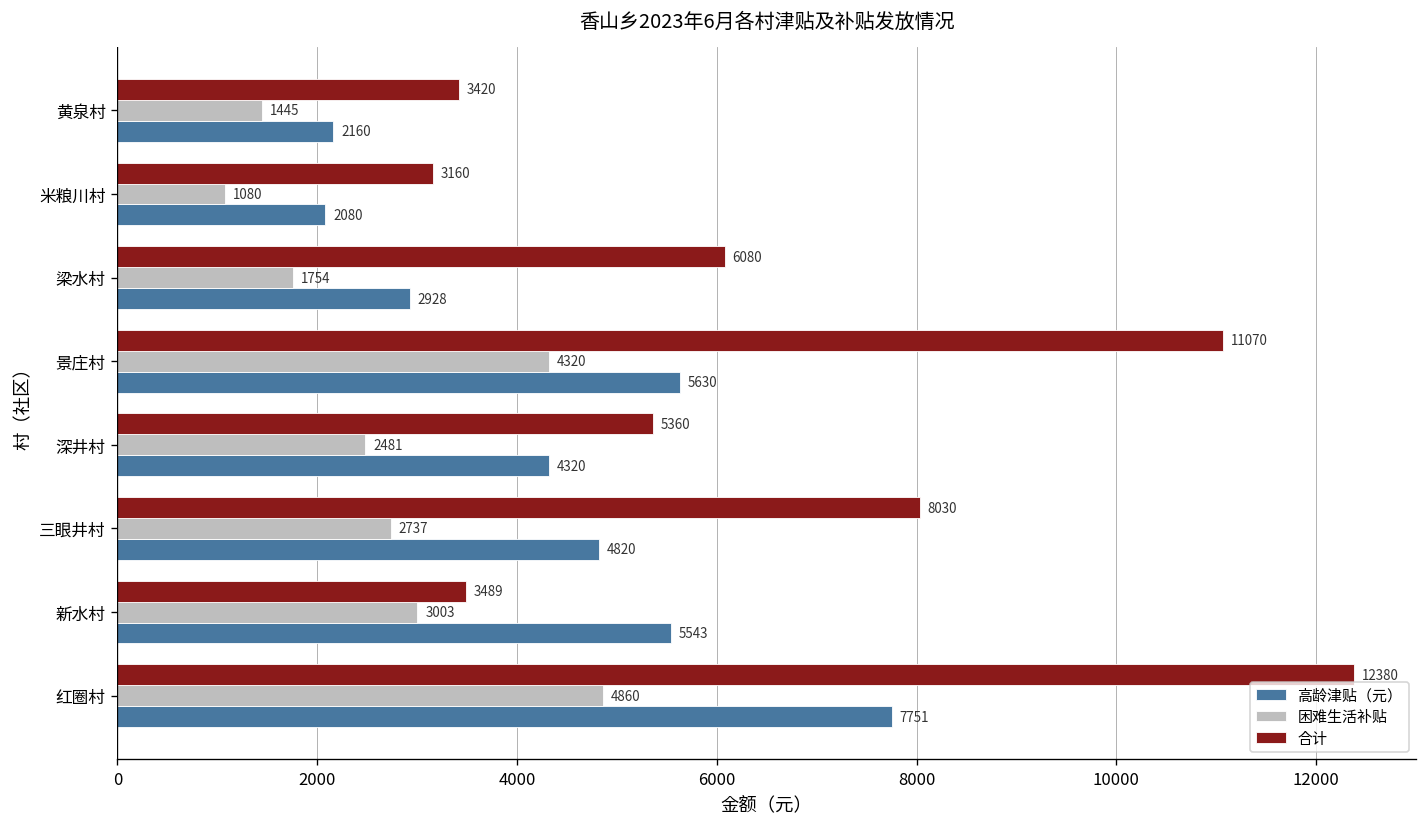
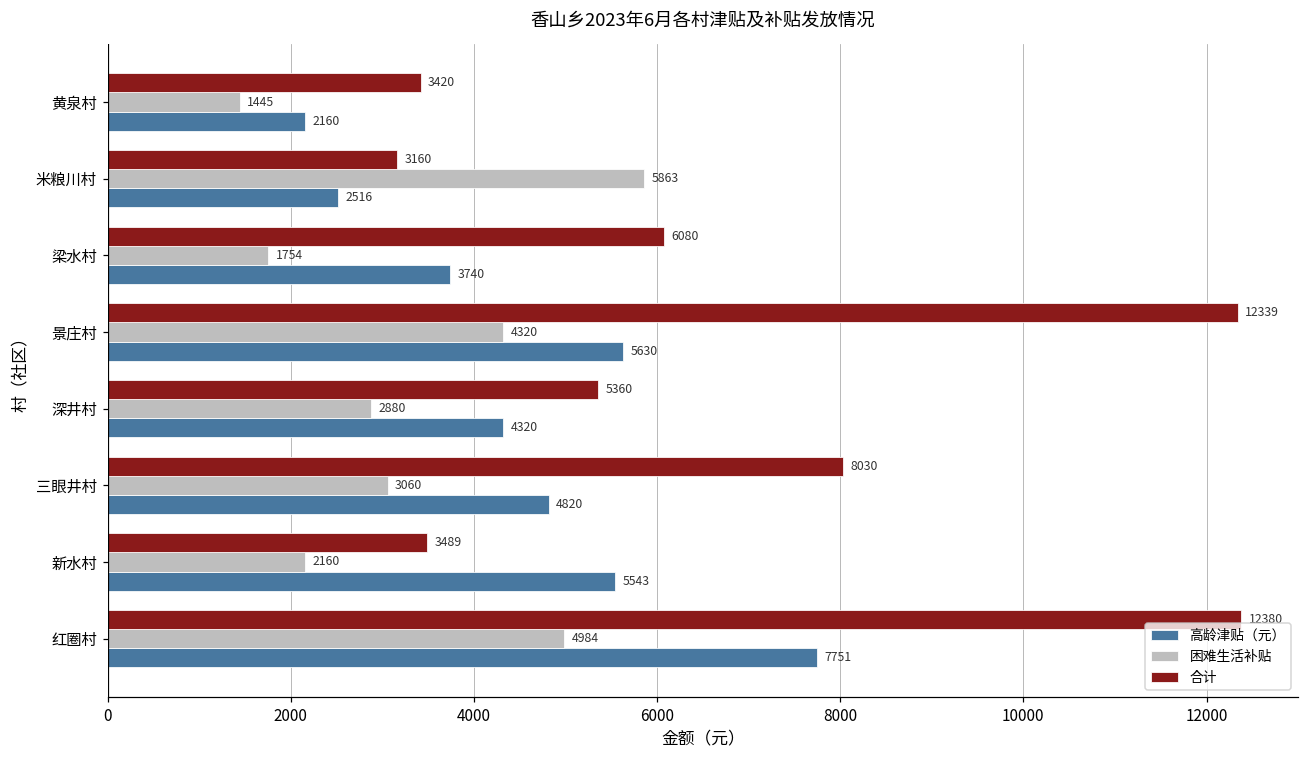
困难生活补贴, 米粮川村: 1080 -> 5863
高龄津贴（元）, 米粮川村: 2080 -> 2516
高龄津贴（元）, 梁水村: 2928 -> 3740
合计, 景庄村: 11070 -> 12339
困难生活补贴, 深井村: 2481 -> 2880
困难生活补贴, 三眼井村: 2737 -> 3060
困难生活补贴, 新水村: 3003 -> 2160
困难生活补贴, 红圈村: 4860 -> 4984
